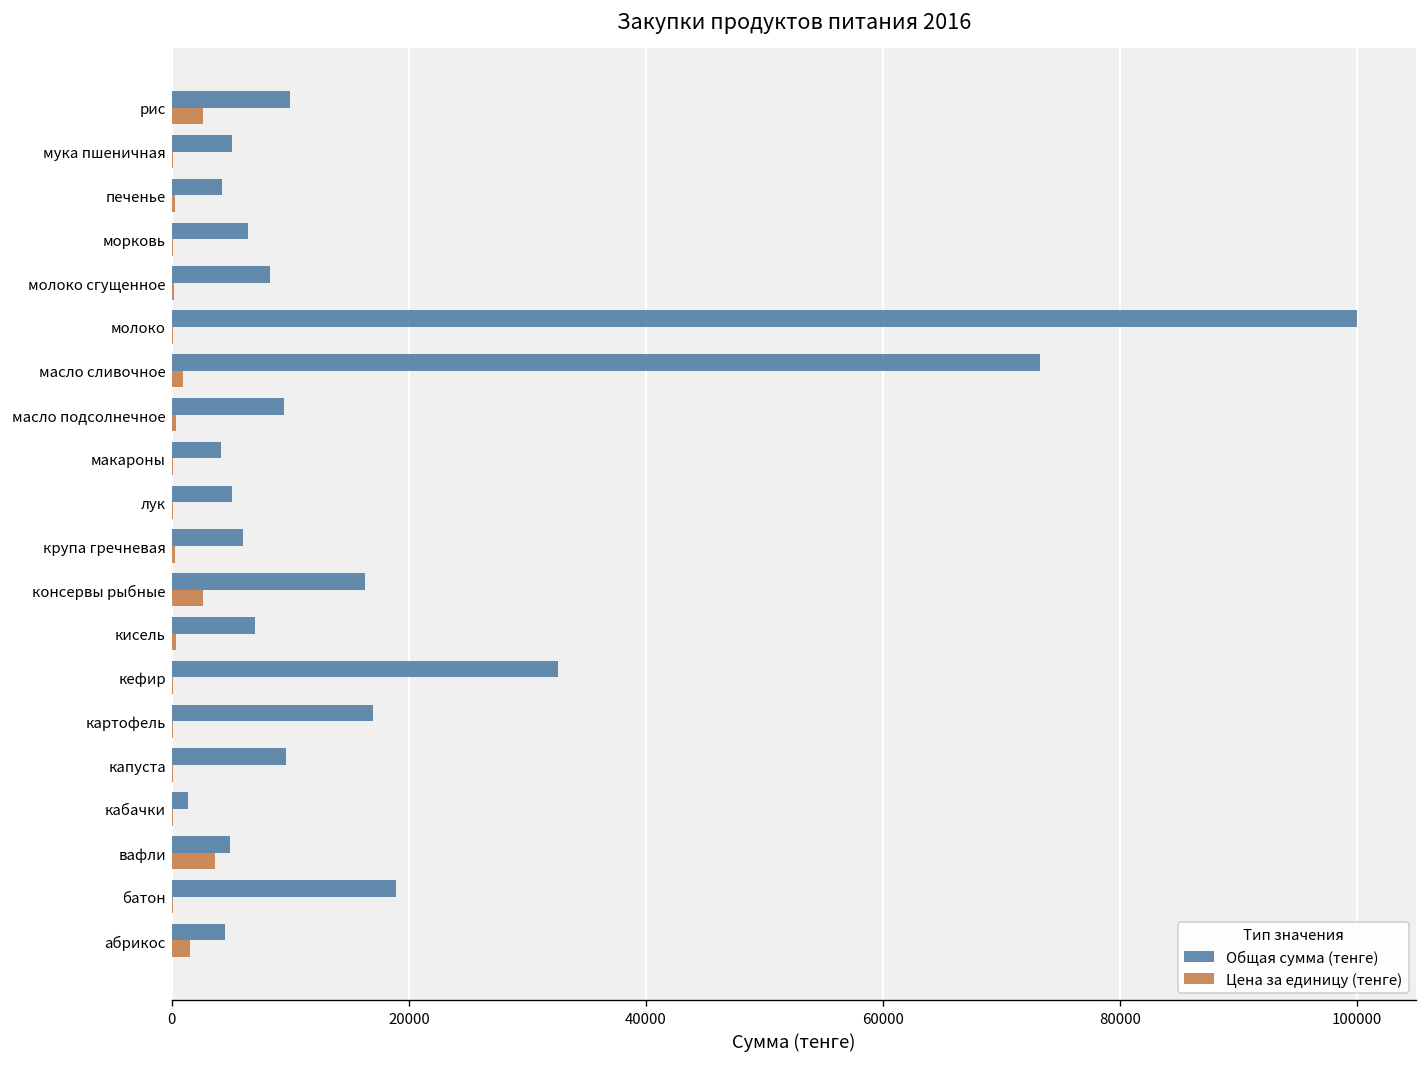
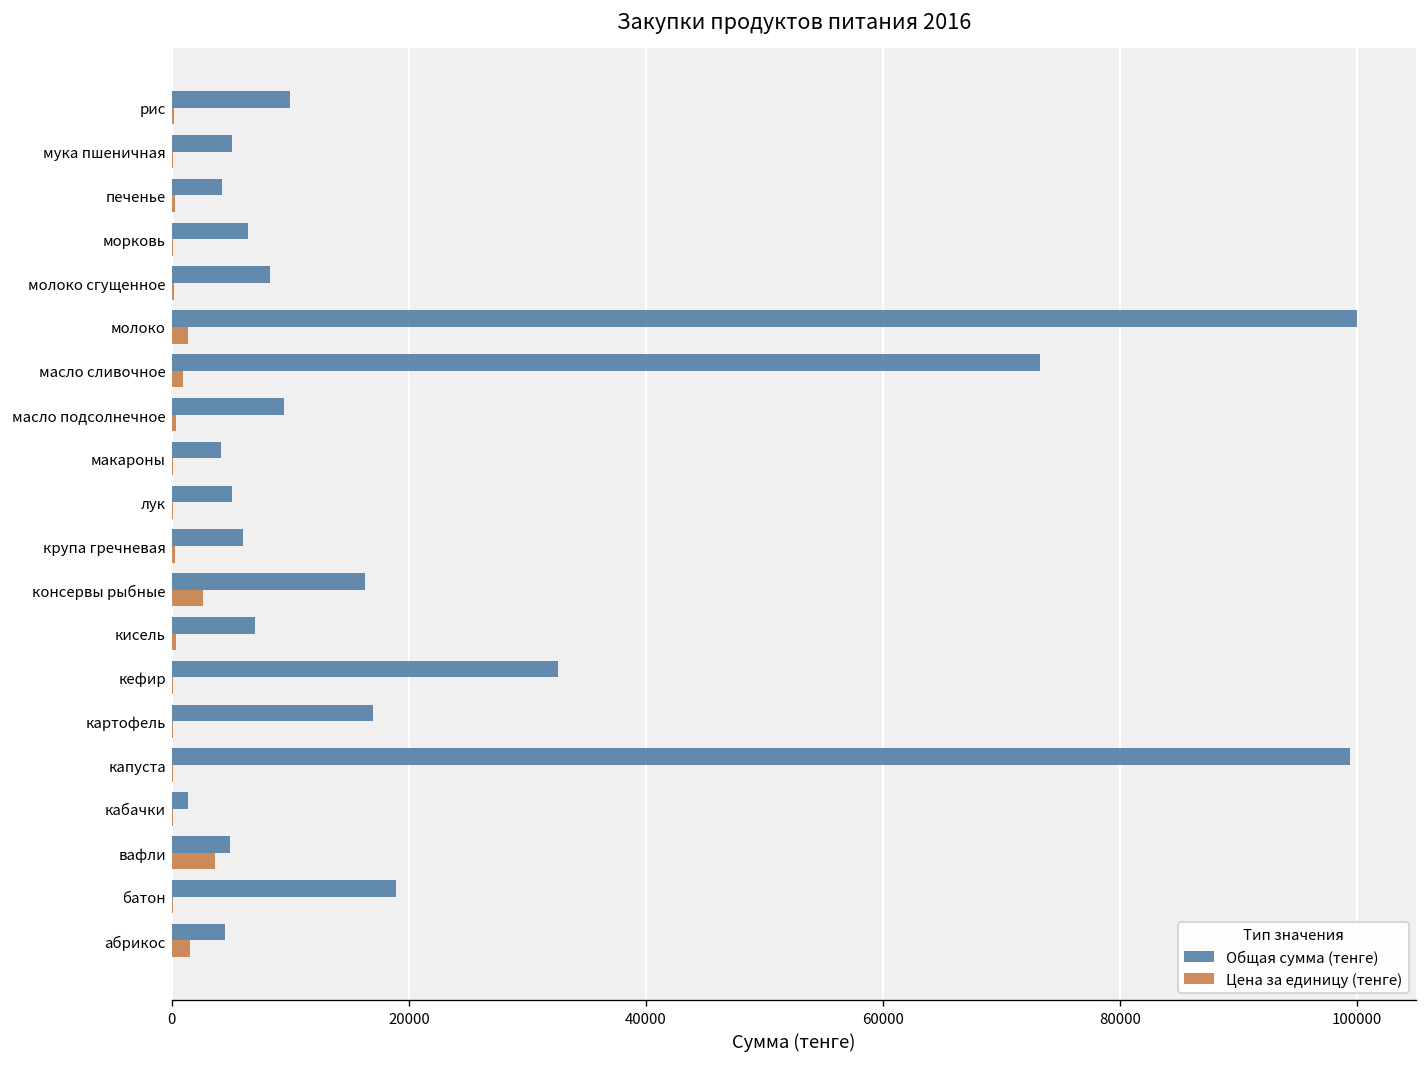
Цена за единицу (тенге), рис: 3000 -> 0
Цена за единицу (тенге), молоко: 0 -> 1000
Общая сумма (тенге), капуста: 10000 -> 99000
